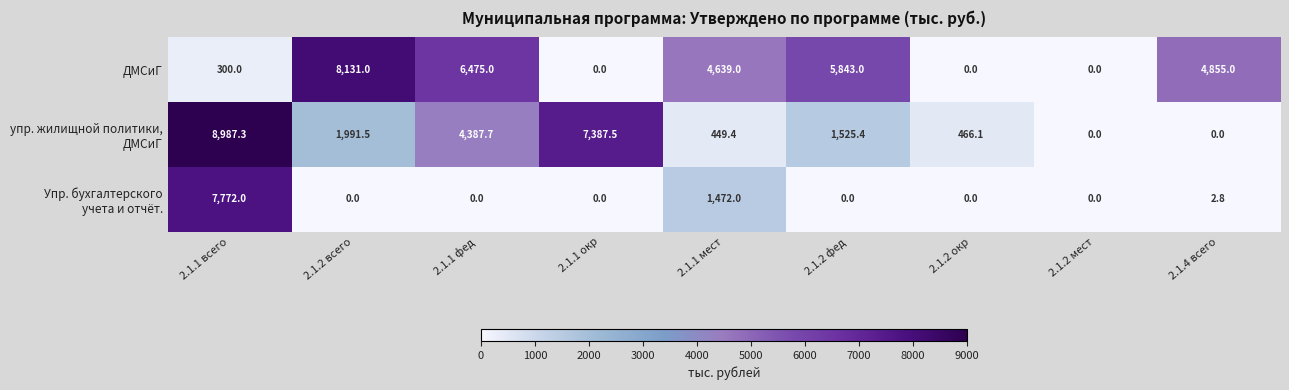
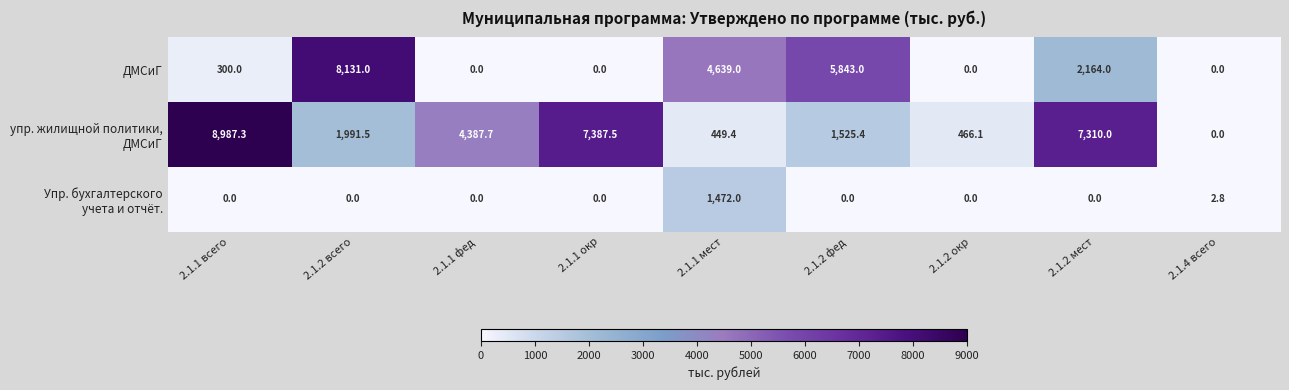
ДМСиГ, 2.1.1 фед: 6,475.0 -> 0.0
ДМСиГ, 2.1.2 мест: 0.0 -> 2,164.0
ДМСиГ, 2.1.4 всего: 4,855.0 -> 0.0
упр. жилищной политики, ДМСиГ, 2.1.2 мест: 0.0 -> 7,310.0
Упр. бухгалтерского учета и отчёт., 2.1.1 всего: 7,772.0 -> 0.0
